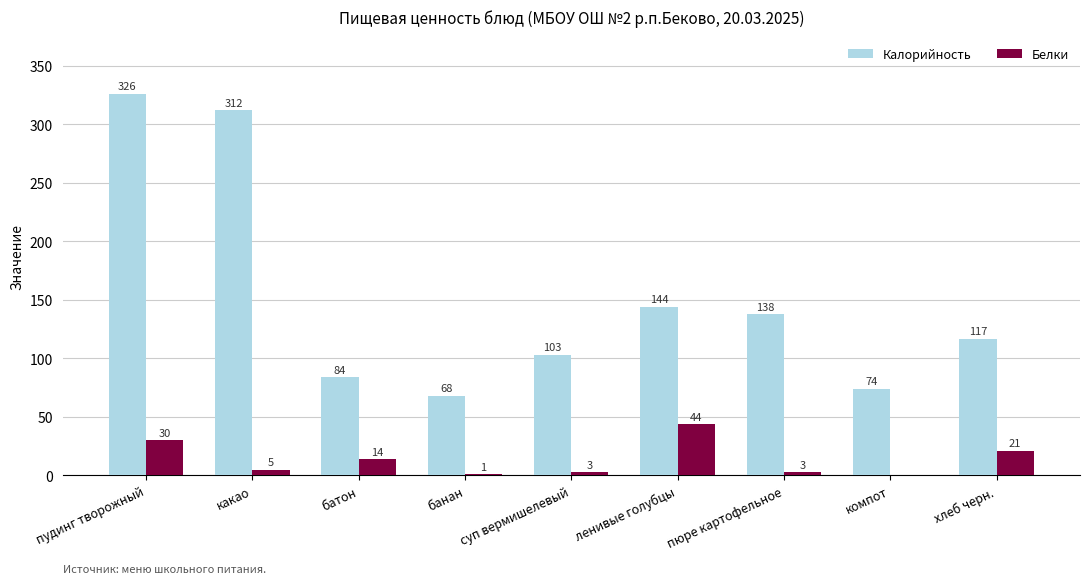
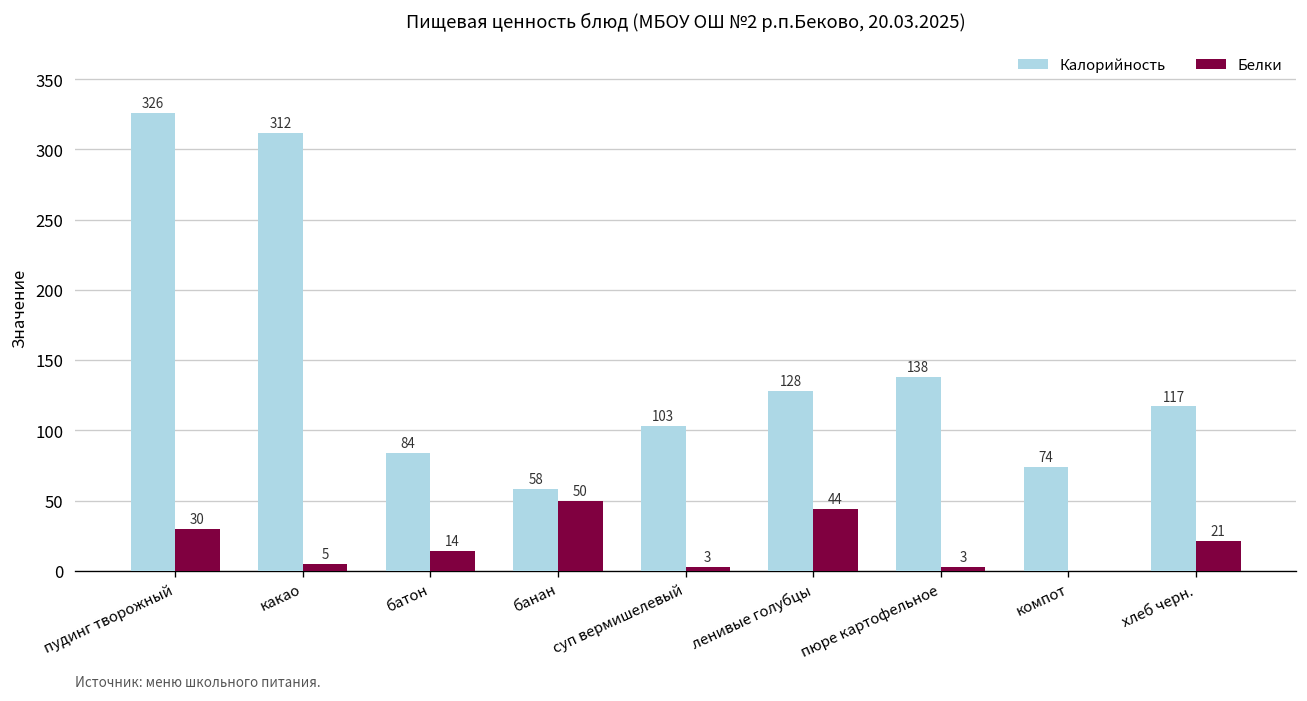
Калорийность, банан: 68 -> 58
Белки, банан: 1 -> 50
Калорийность, ленивые голубцы: 144 -> 128
